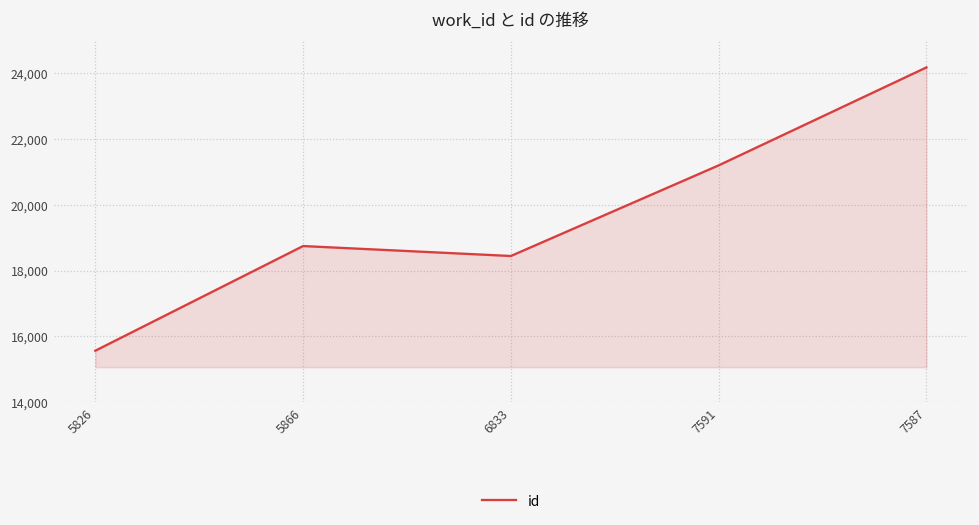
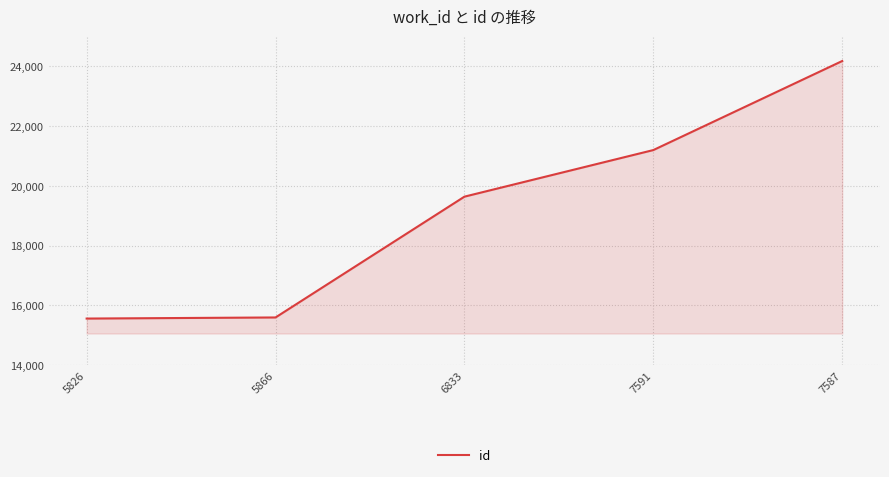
5866: 18,700 -> 15,600
6833: 18,400 -> 19,600
